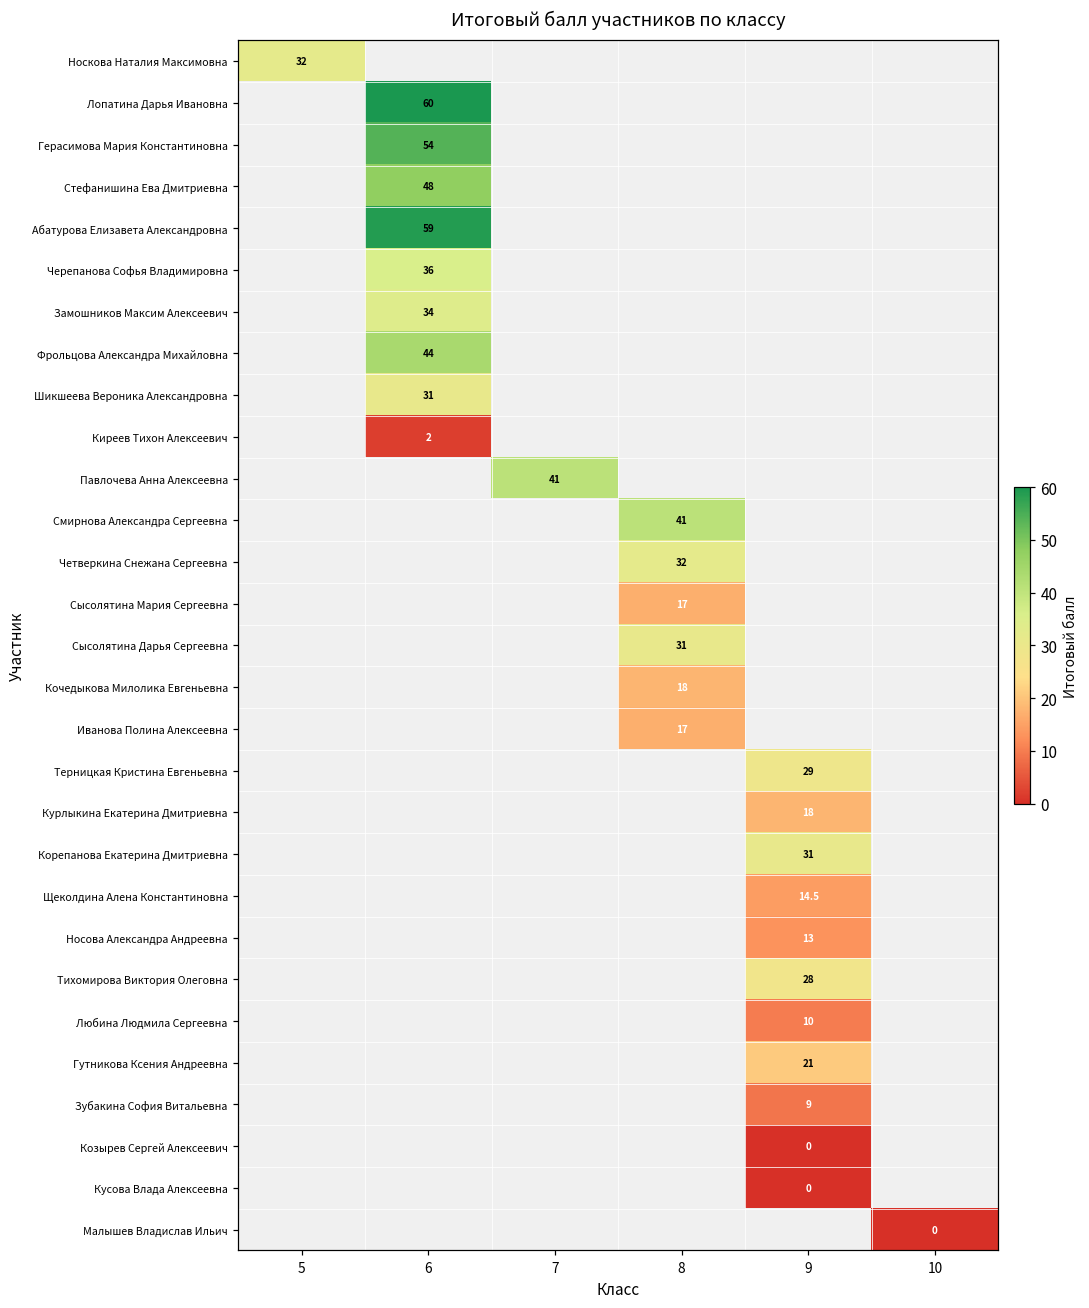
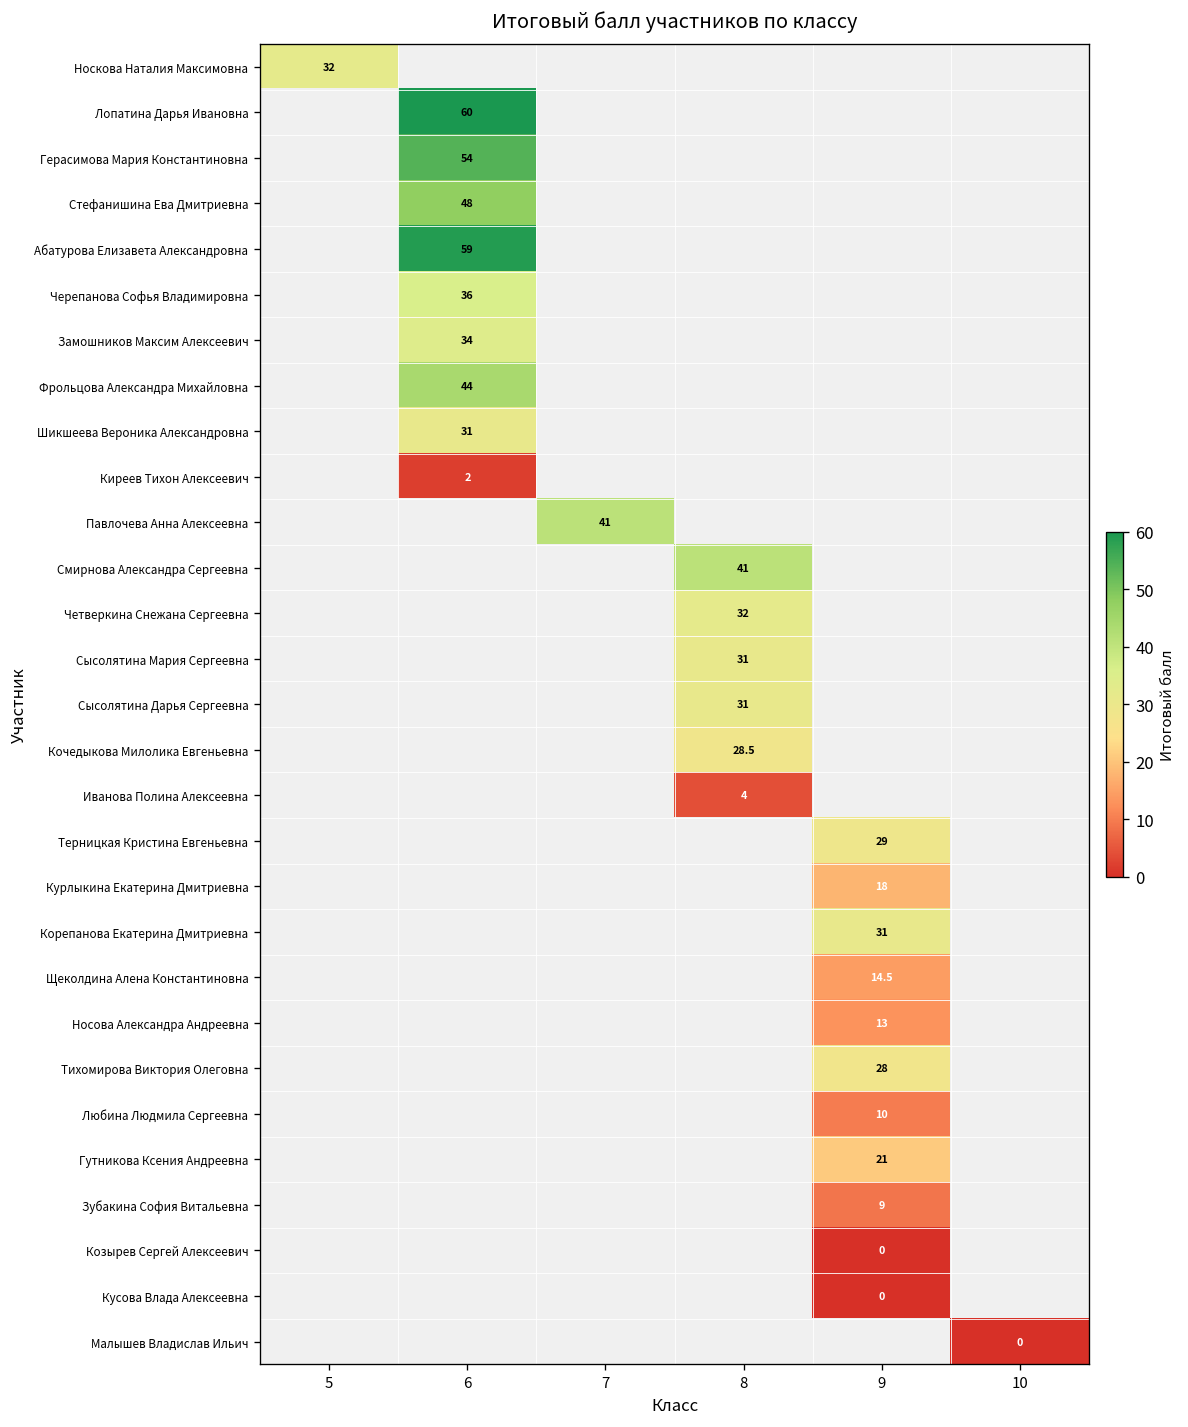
Сысолятина Мария Сергеевна, 8: 17 -> 31
Кочедыкова Милолика Евгеньевна, 8: 18 -> 28.5
Иванова Полина Алексеевна, 8: 17 -> 4
